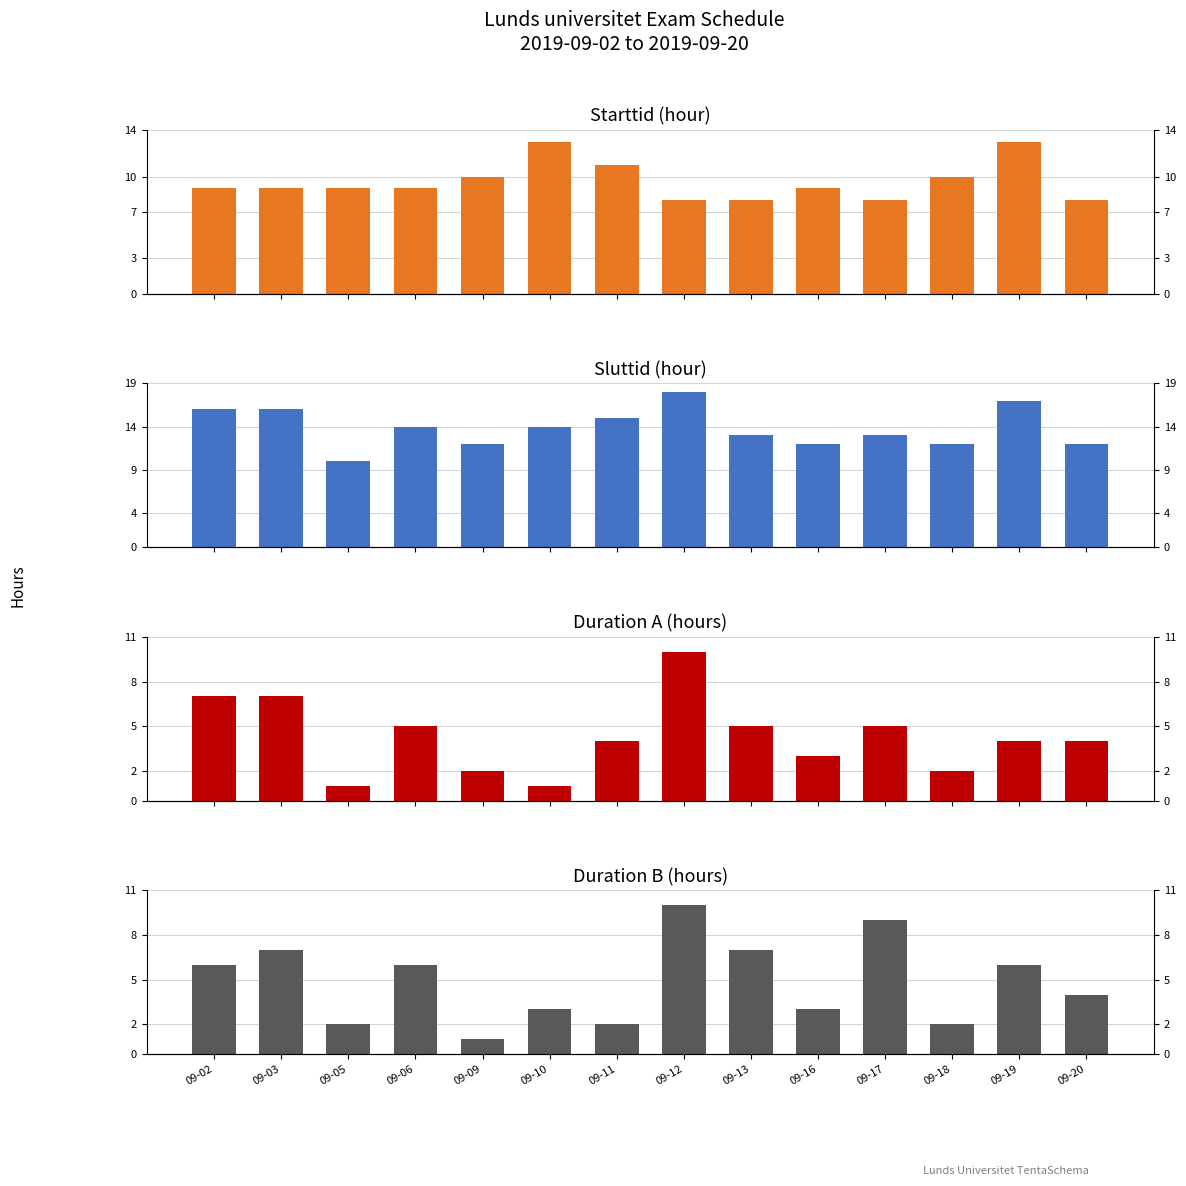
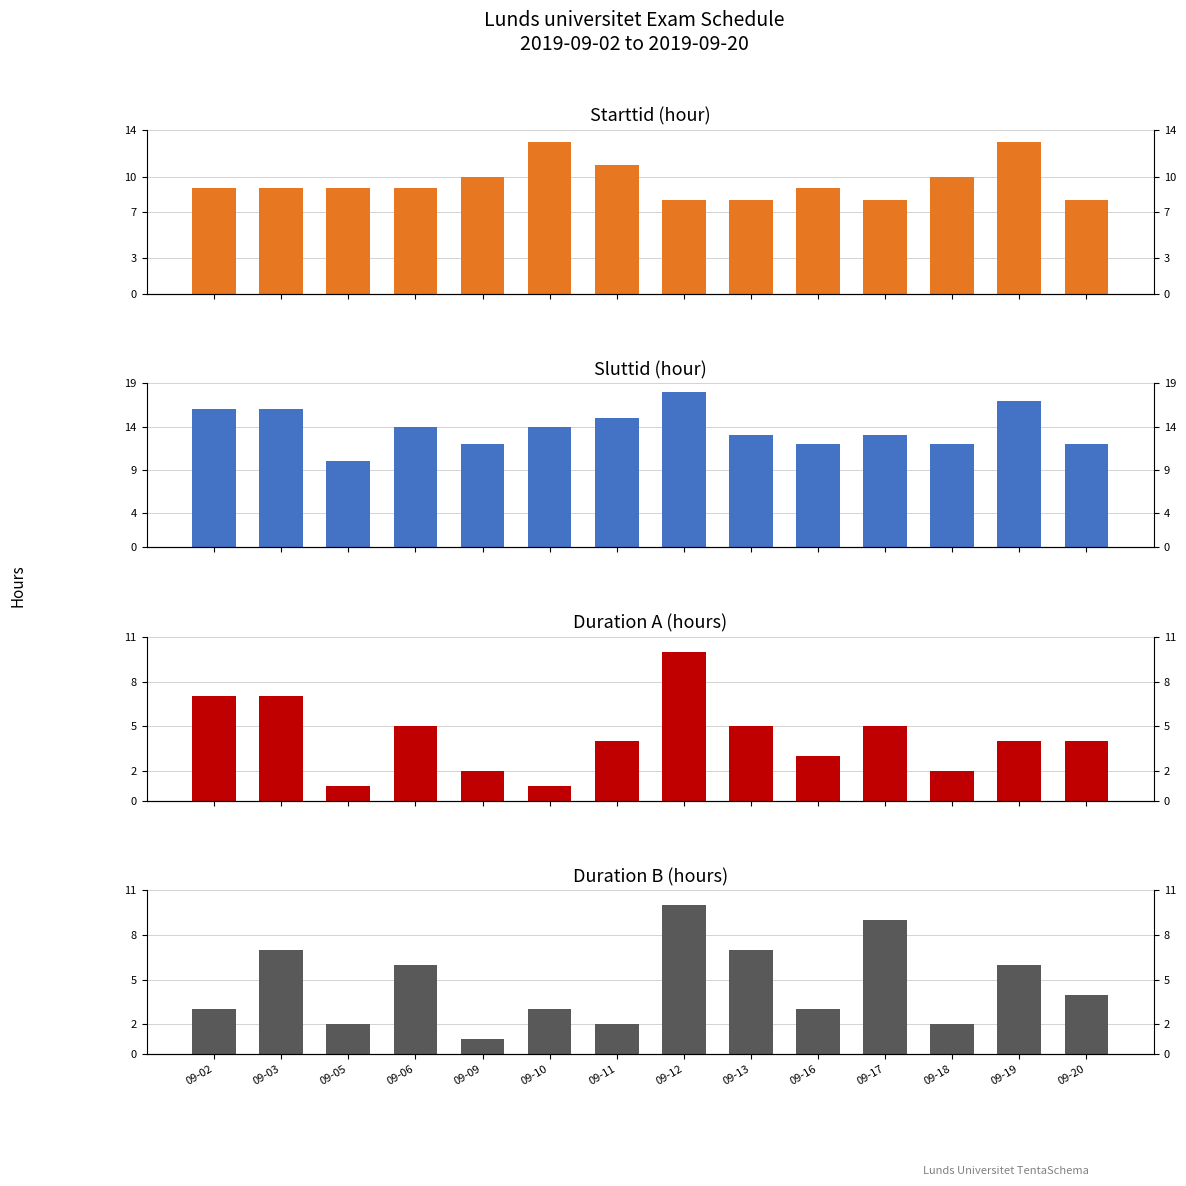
Duration B (hours), 09-02: 6 -> 3
